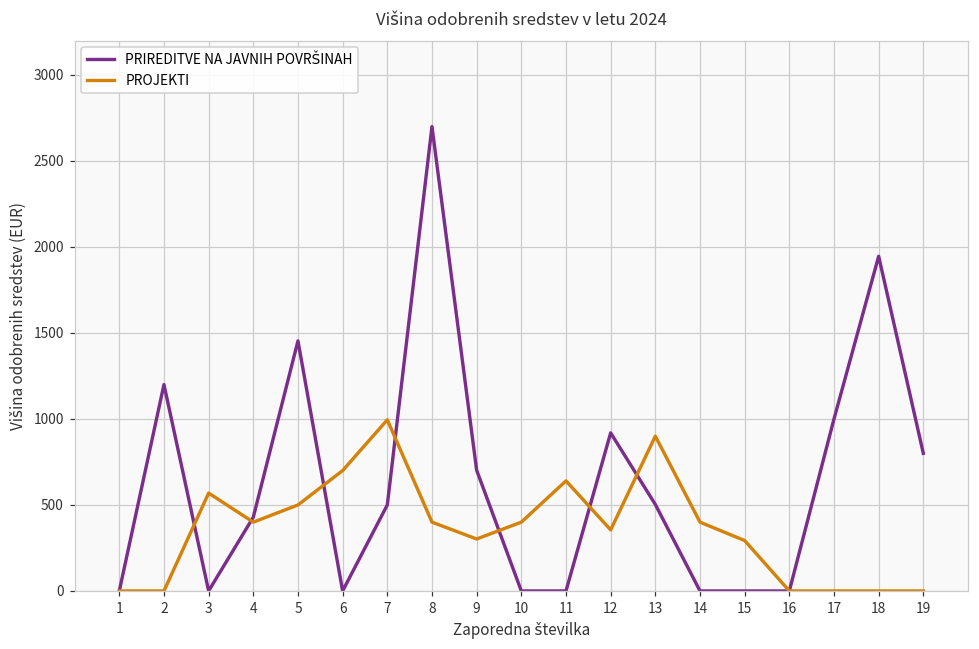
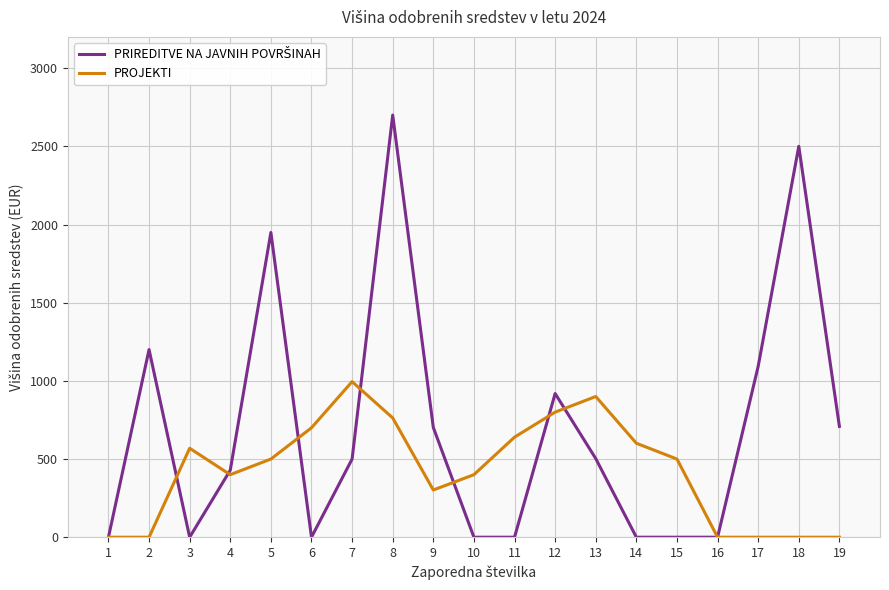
PRIREDITVE NA JAVNIH POVRŠINAH, 5: 1450 -> 1950
PROJEKTI, 8: 400 -> 760
PROJEKTI, 12: 360 -> 800
PROJEKTI, 14: 400 -> 600
PROJEKTI, 15: 290 -> 500
PRIREDITVE NA JAVNIH POVRŠINAH, 17: 1000 -> 1090
PRIREDITVE NA JAVNIH POVRŠINAH, 18: 1950 -> 2500
PRIREDITVE NA JAVNIH POVRŠINAH, 19: 800 -> 710
